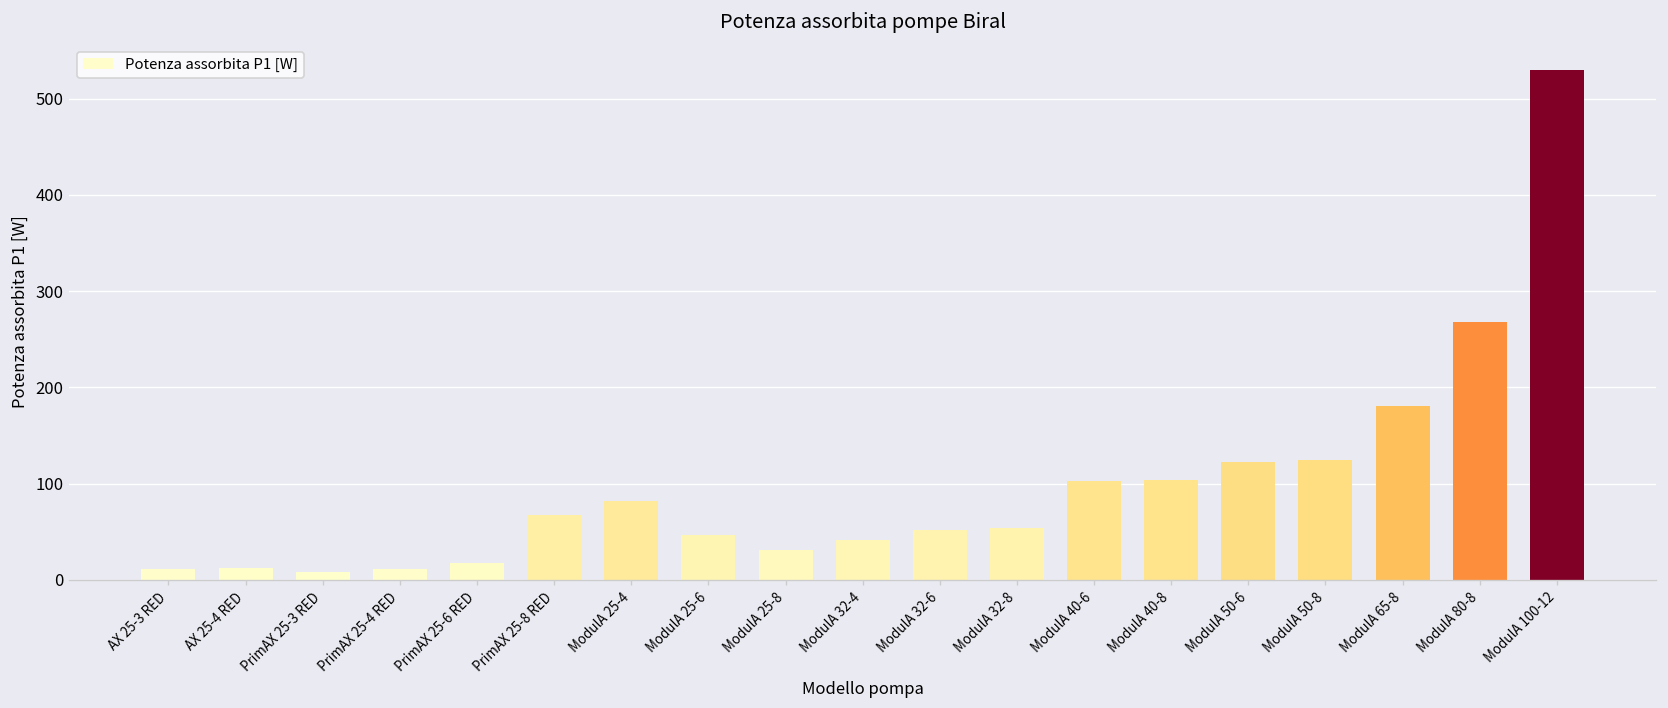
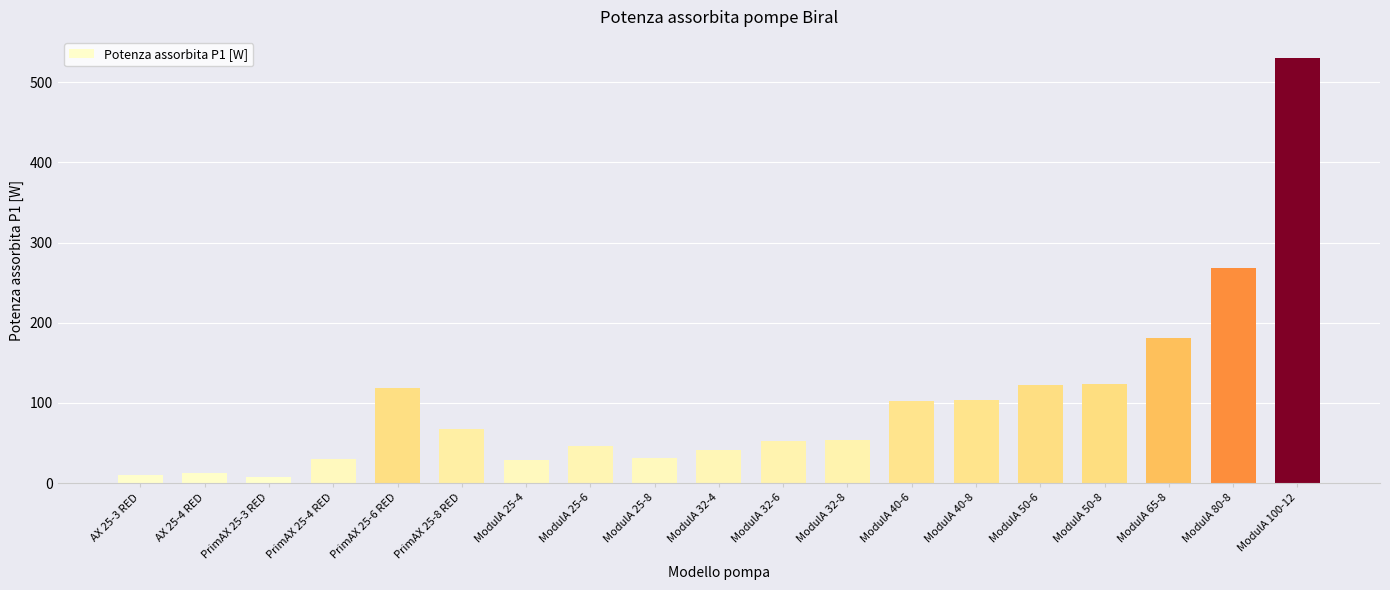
PrimAX 25-4 RED: 10 -> 30
PrimAX 25-6 RED: 20 -> 120
ModulA 25-4: 80 -> 30
